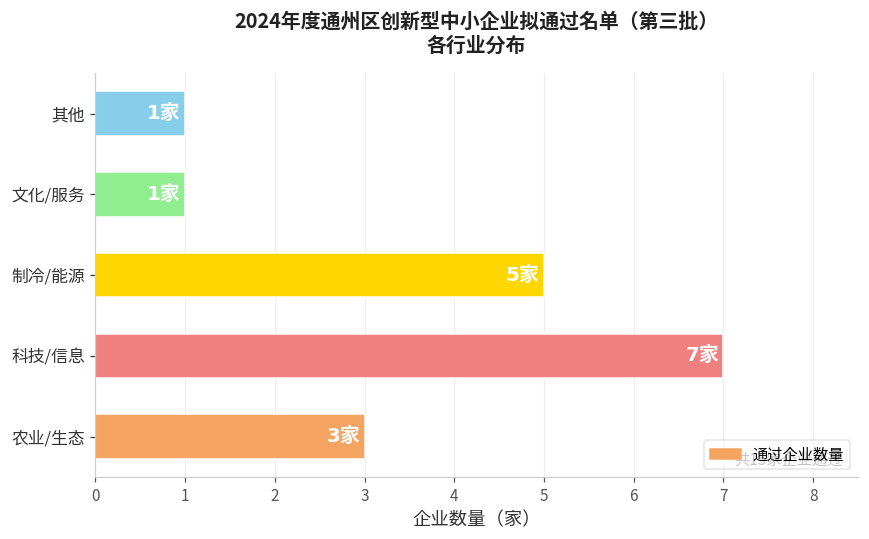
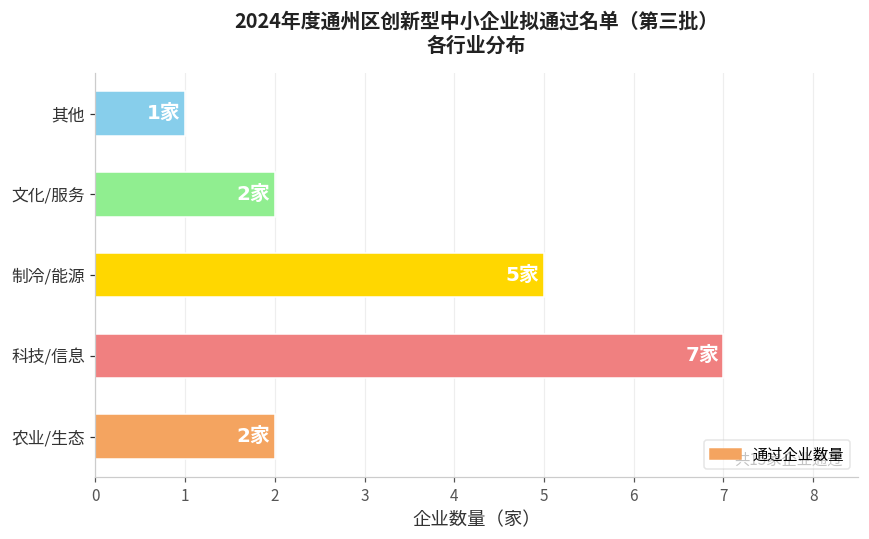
文化/服务: 1家 -> 2家
农业/生态: 3家 -> 2家
